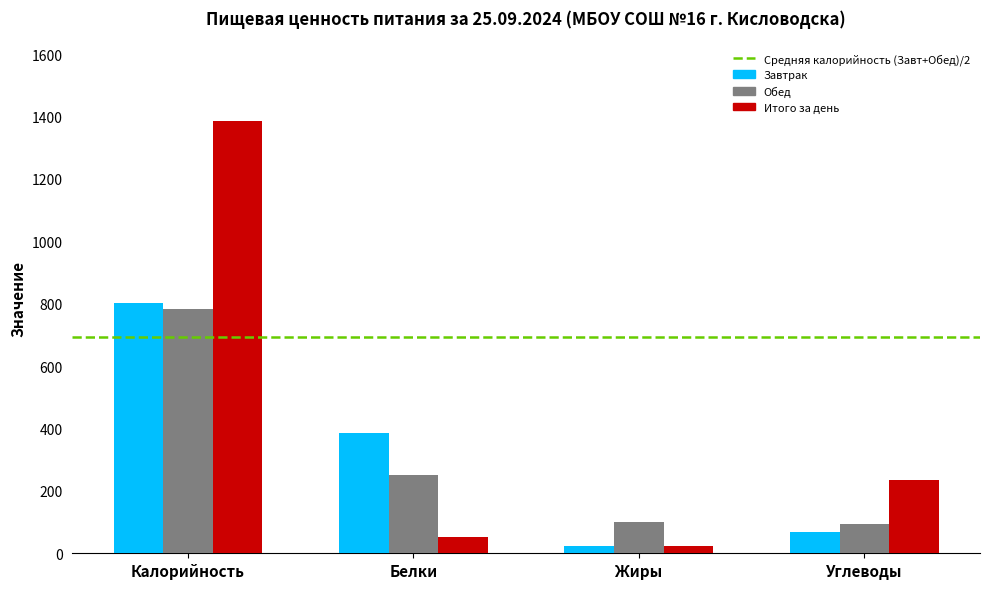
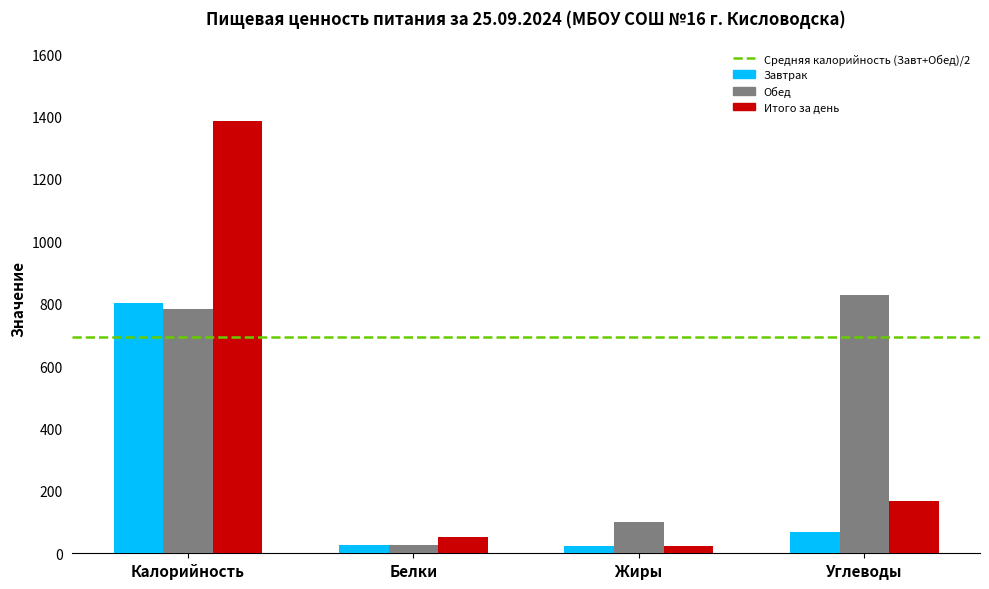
Завтрак, Белки: 390 -> 30
Обед, Белки: 250 -> 30
Обед, Углеводы: 90 -> 830
Итого за день, Углеводы: 240 -> 170
